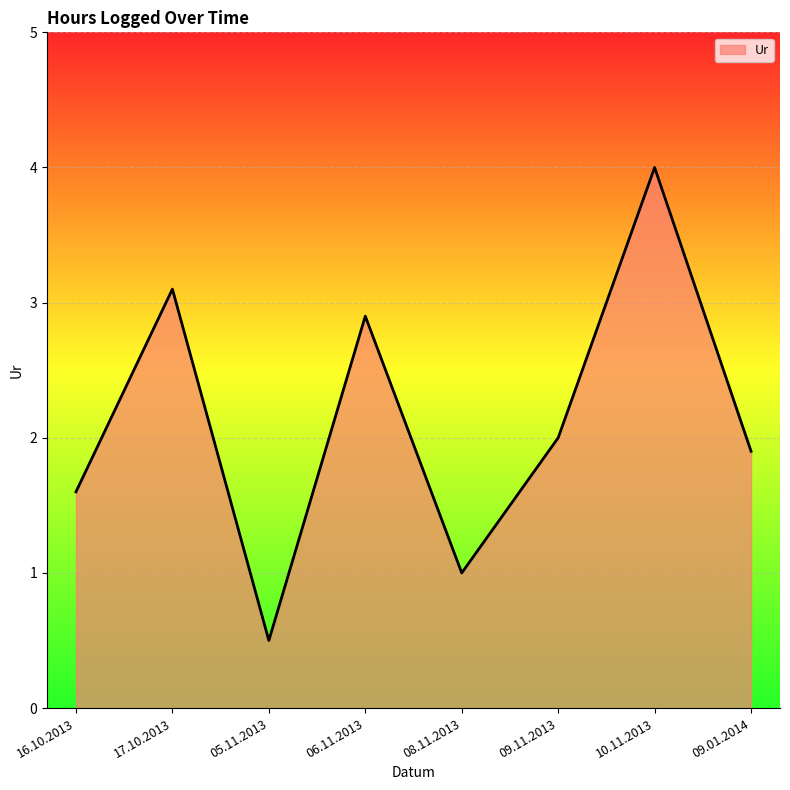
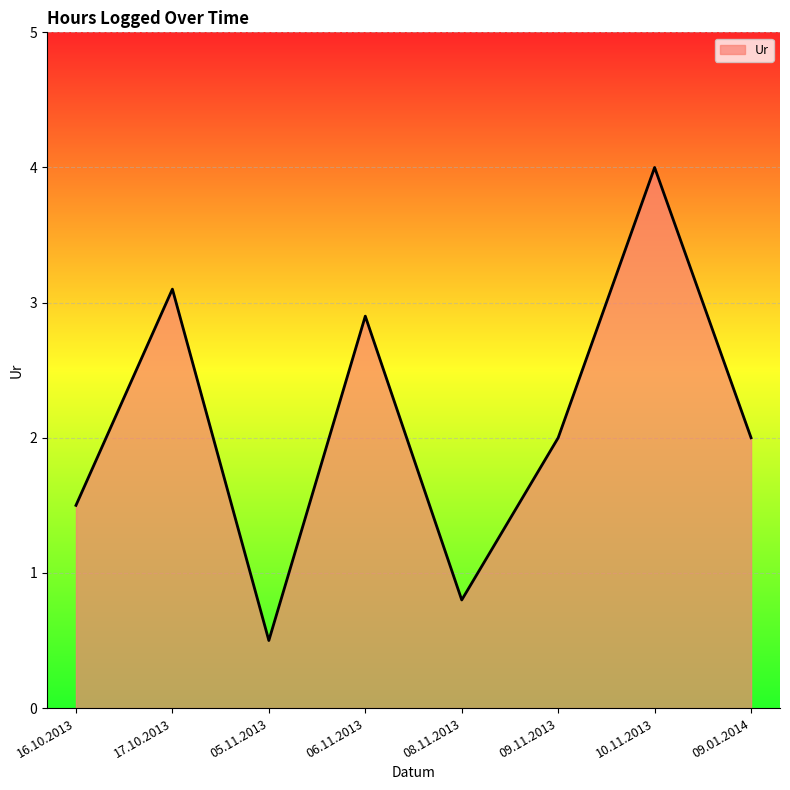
16.10.2013: 1.6 -> 1.5
08.11.2013: 1.0 -> 0.8
09.01.2014: 1.9 -> 2.0
